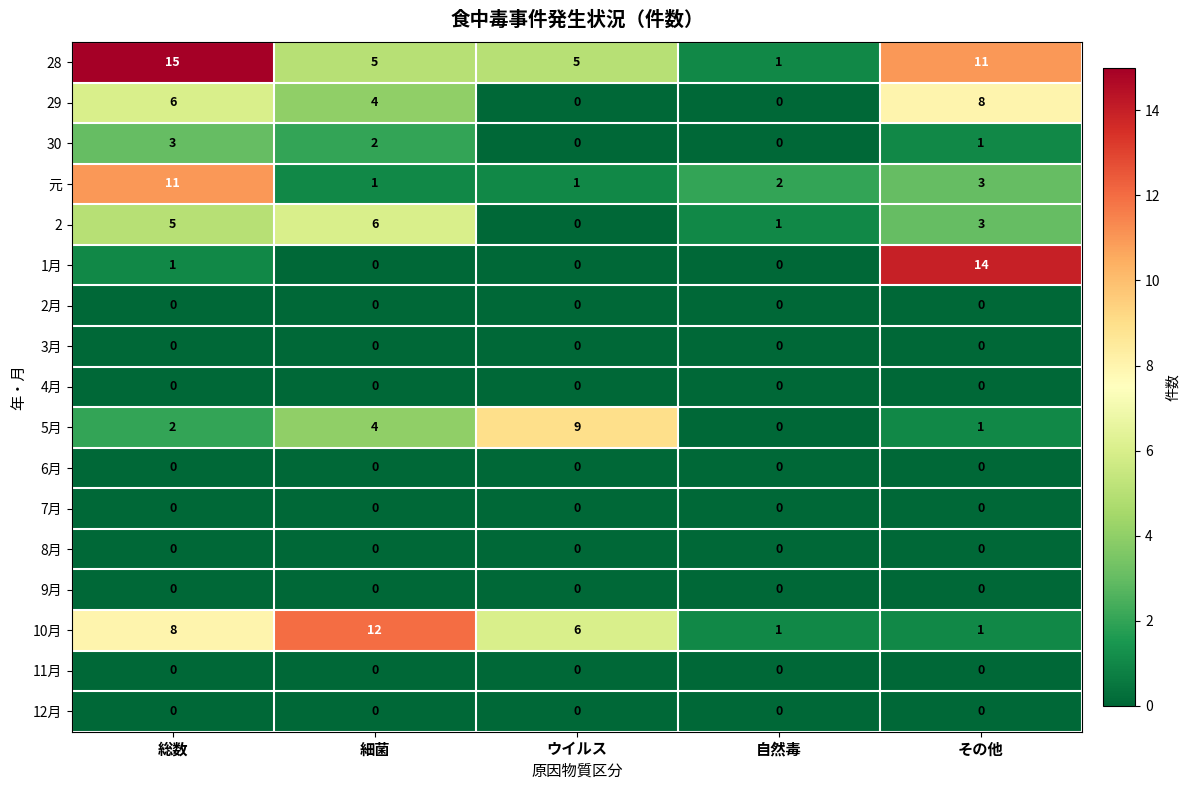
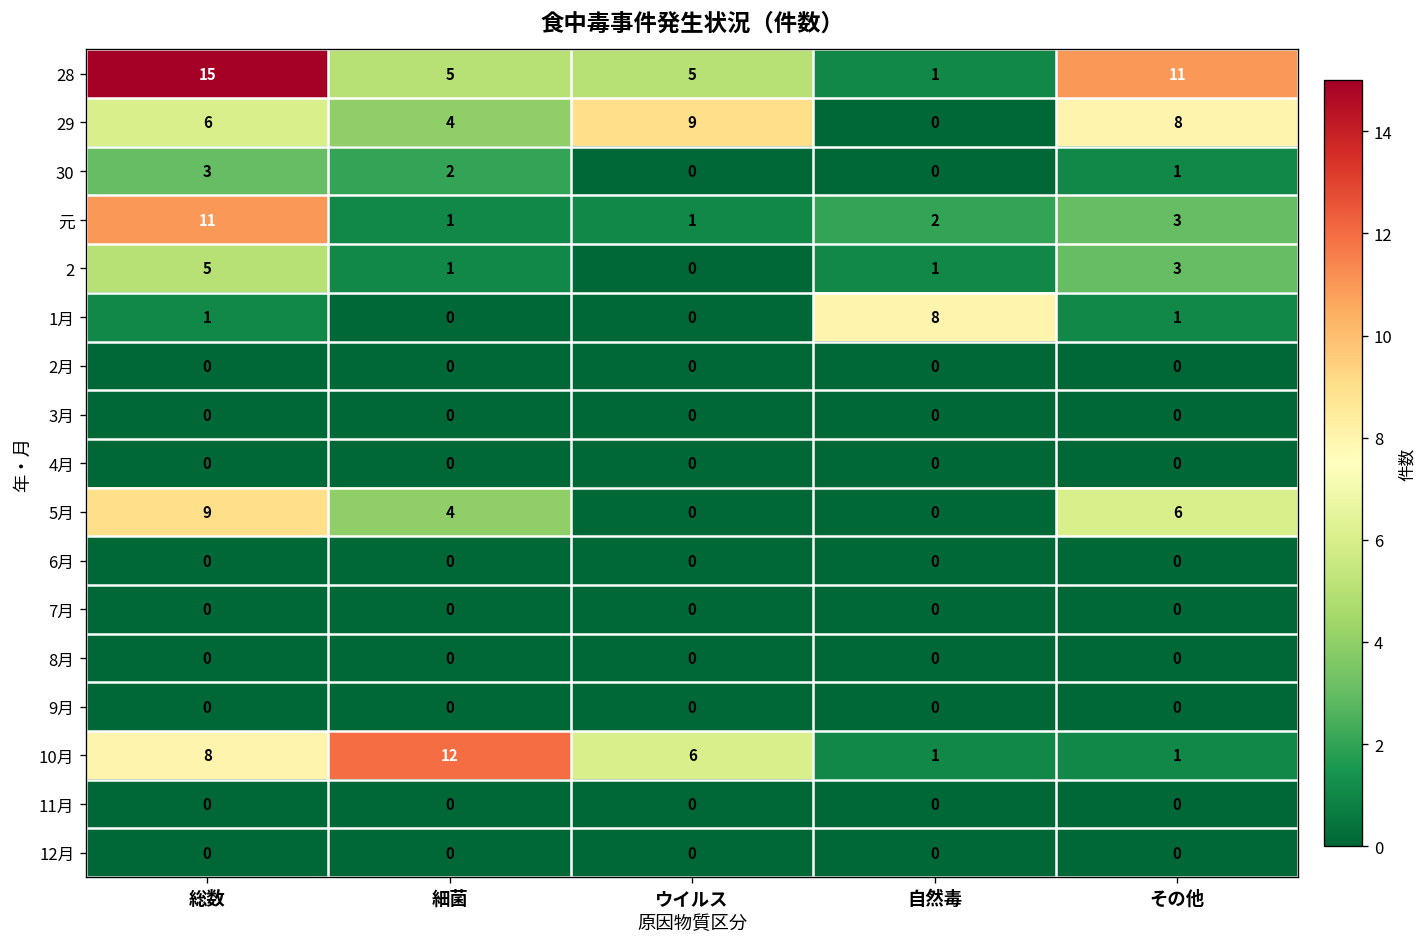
29, ウイルス: 0 -> 9
2, 細菌: 6 -> 1
1月, 自然毒: 0 -> 8
1月, その他: 14 -> 1
5月, 総数: 2 -> 9
5月, ウイルス: 9 -> 0
5月, その他: 1 -> 6
